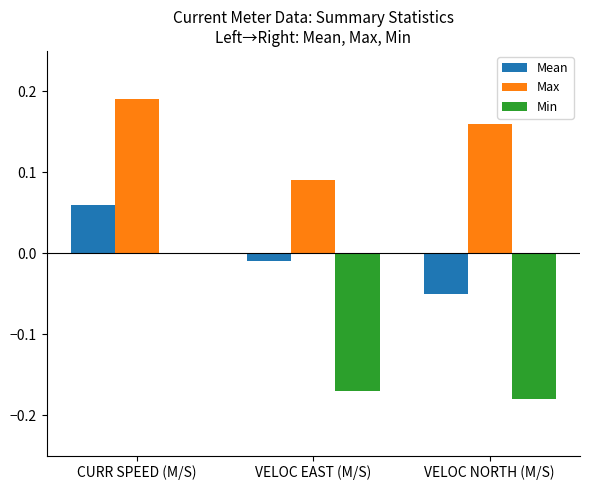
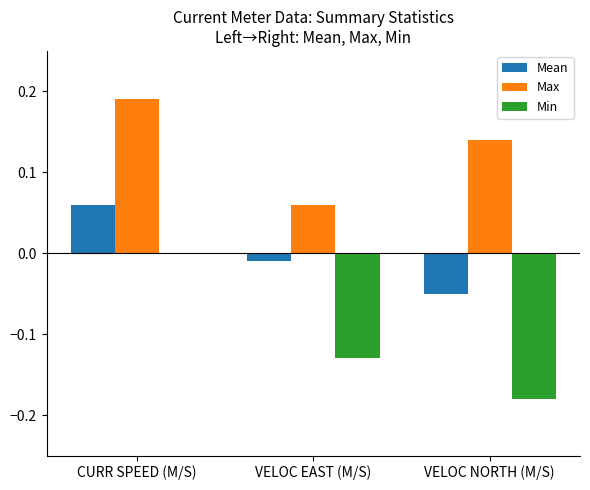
Max, VELOC EAST (M/S): 0.09 -> 0.06
Min, VELOC EAST (M/S): -0.17 -> -0.13
Max, VELOC NORTH (M/S): 0.16 -> 0.14
